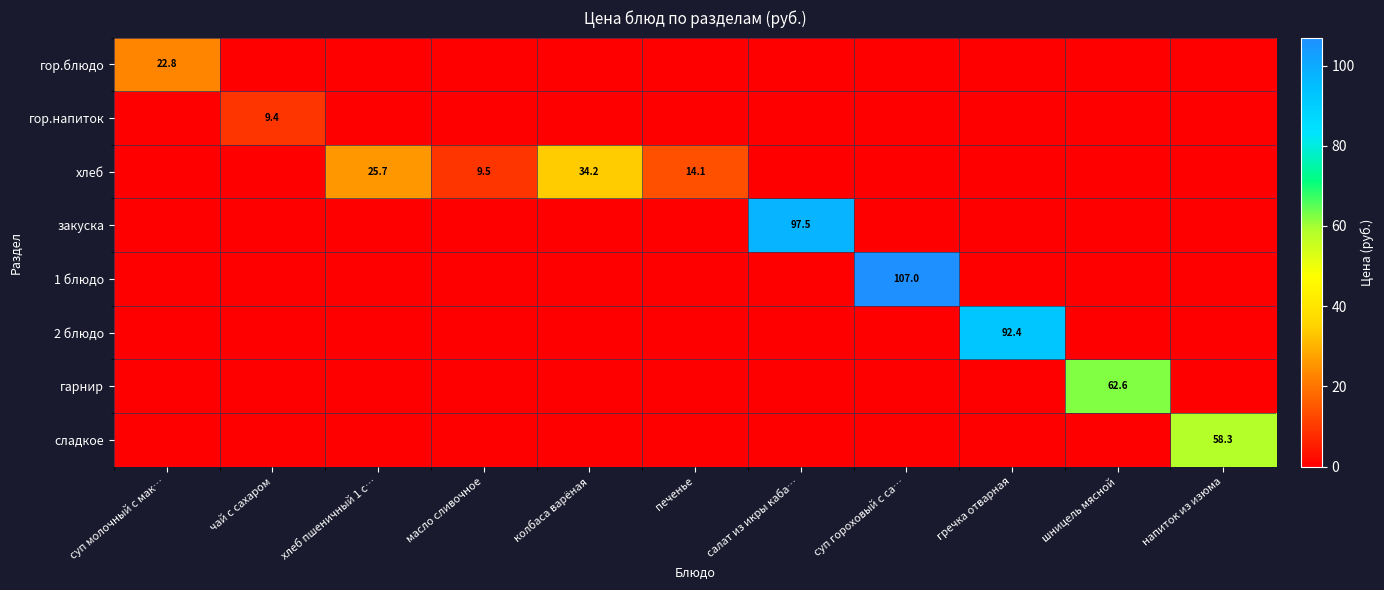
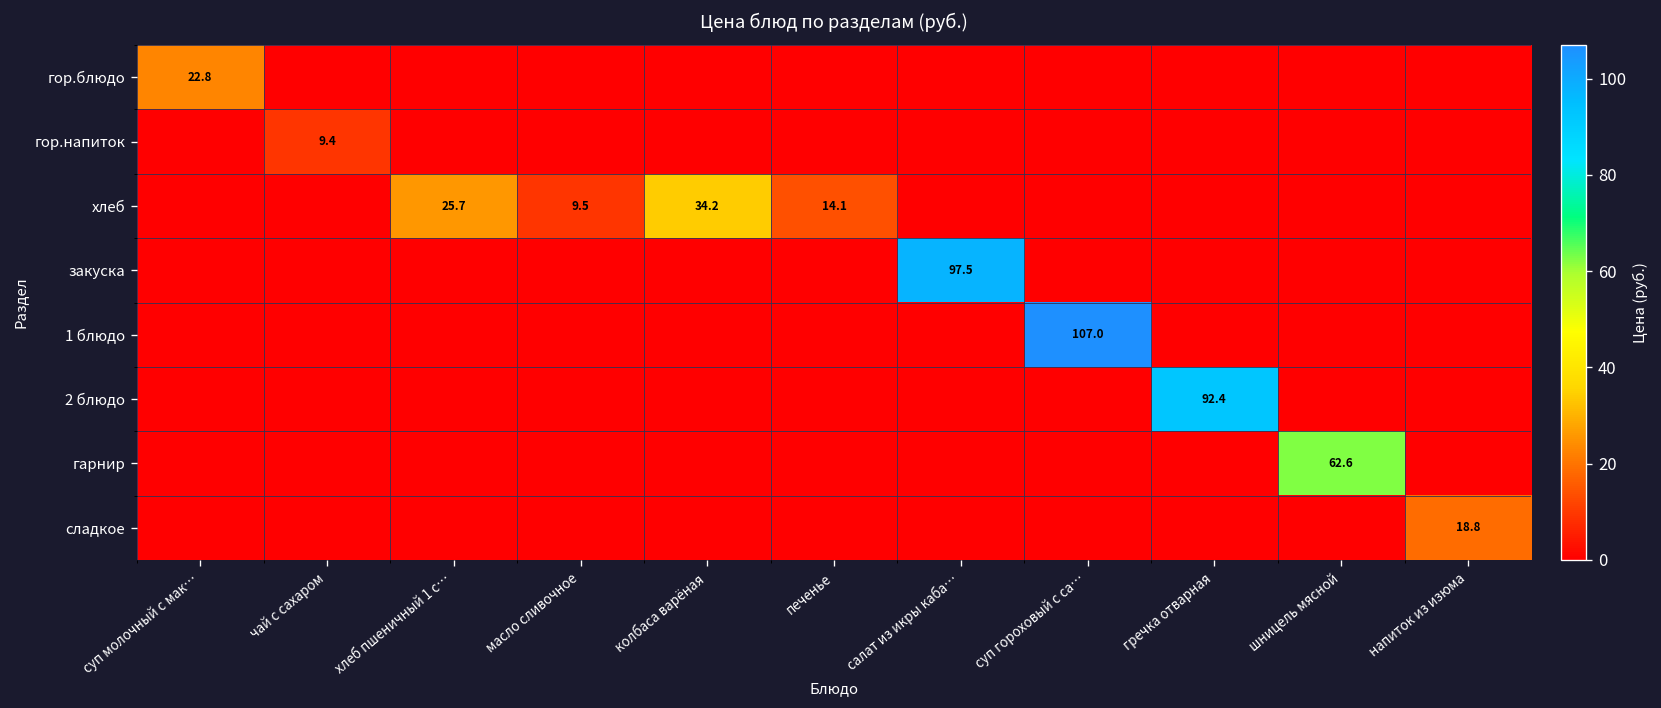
сладкое, напиток из изюма: 58.3 -> 18.8
